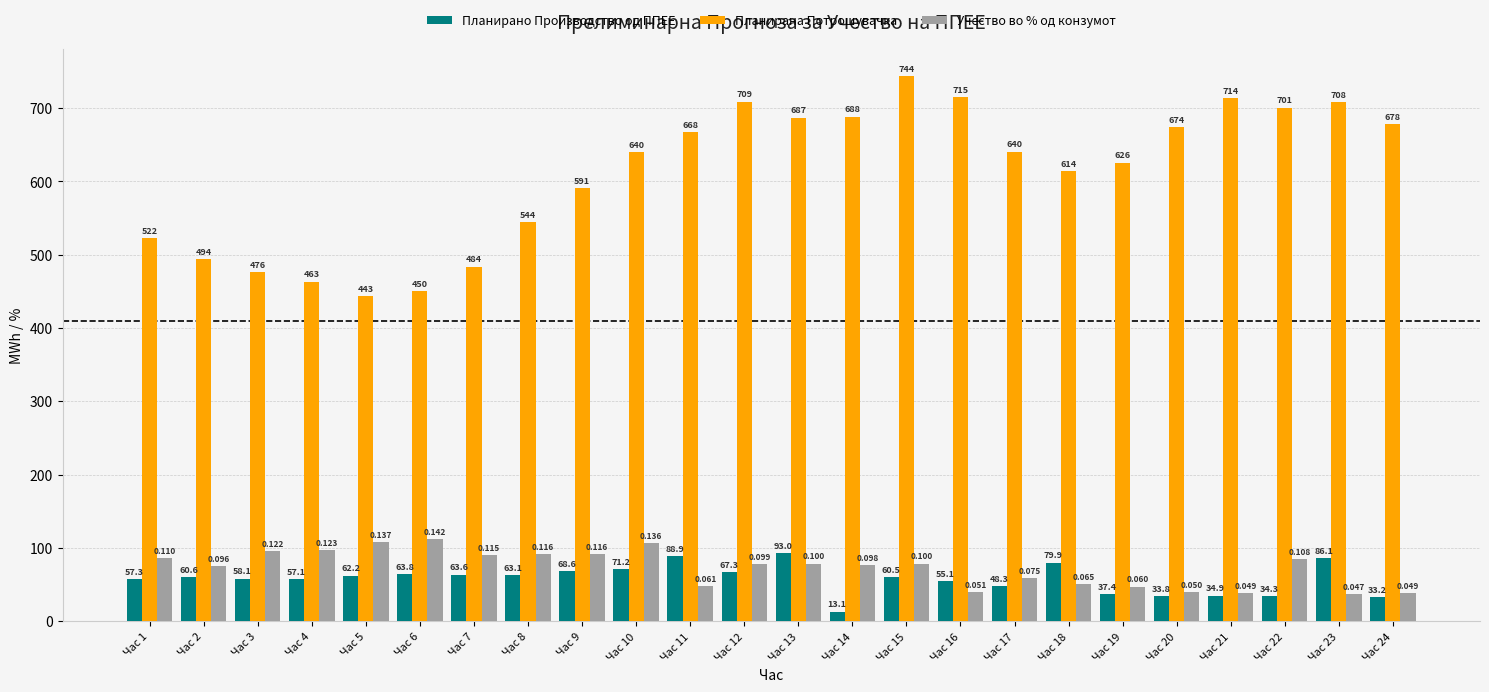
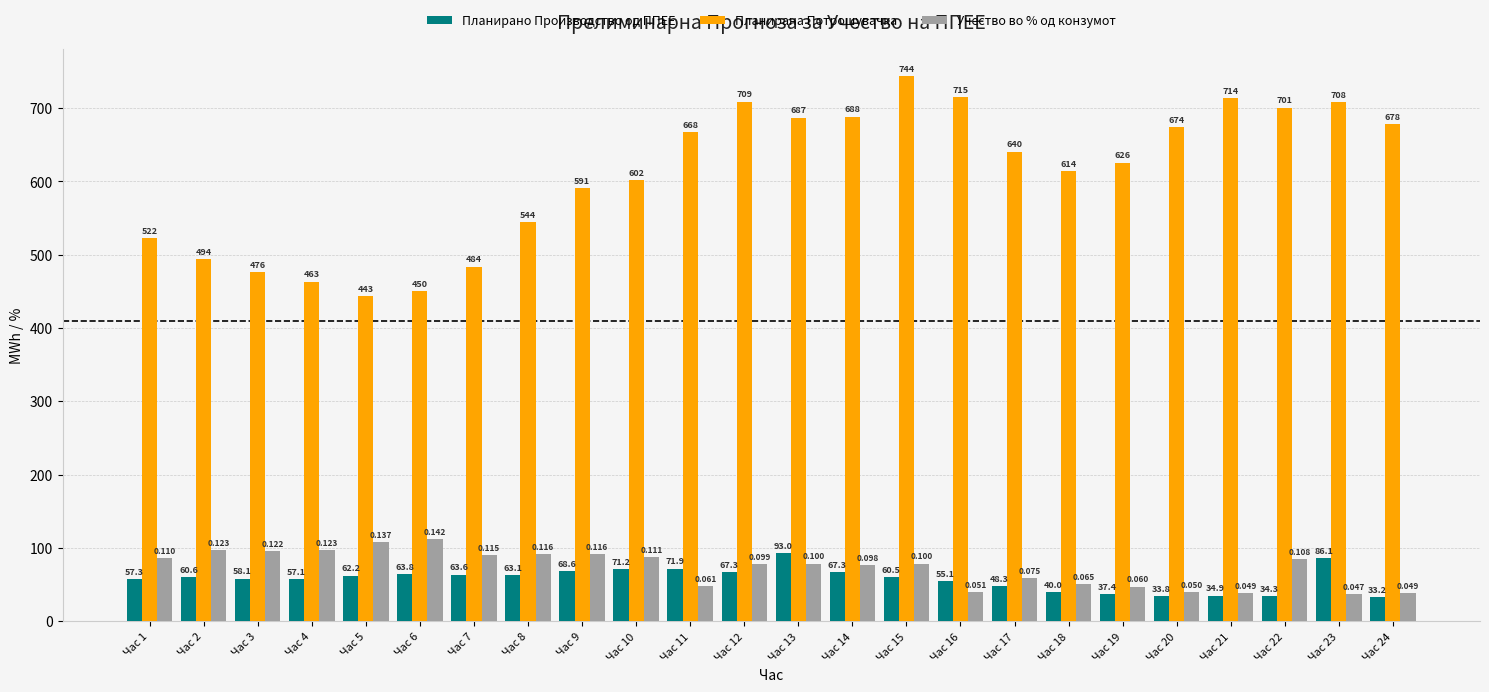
Учество во % од конзумот, Час 2: 0.096 -> 0.123
Планирана Потрошувачка, Час 10: 640 -> 602
Учество во % од конзумот, Час 10: 0.136 -> 0.111
Планирано Производство од ППЕЕ, Час 11: 88.9 -> 71.9
Планирано Производство од ППЕЕ, Час 14: 13.1 -> 67.3
Планирано Производство од ППЕЕ, Час 18: 79.9 -> 40.0
